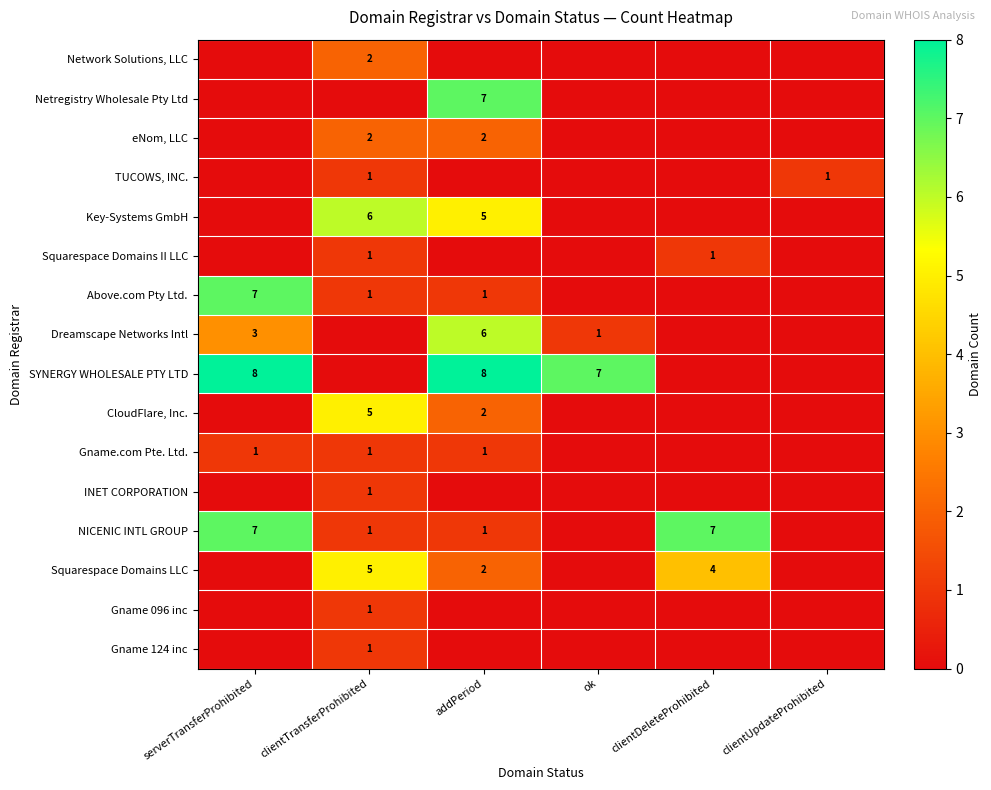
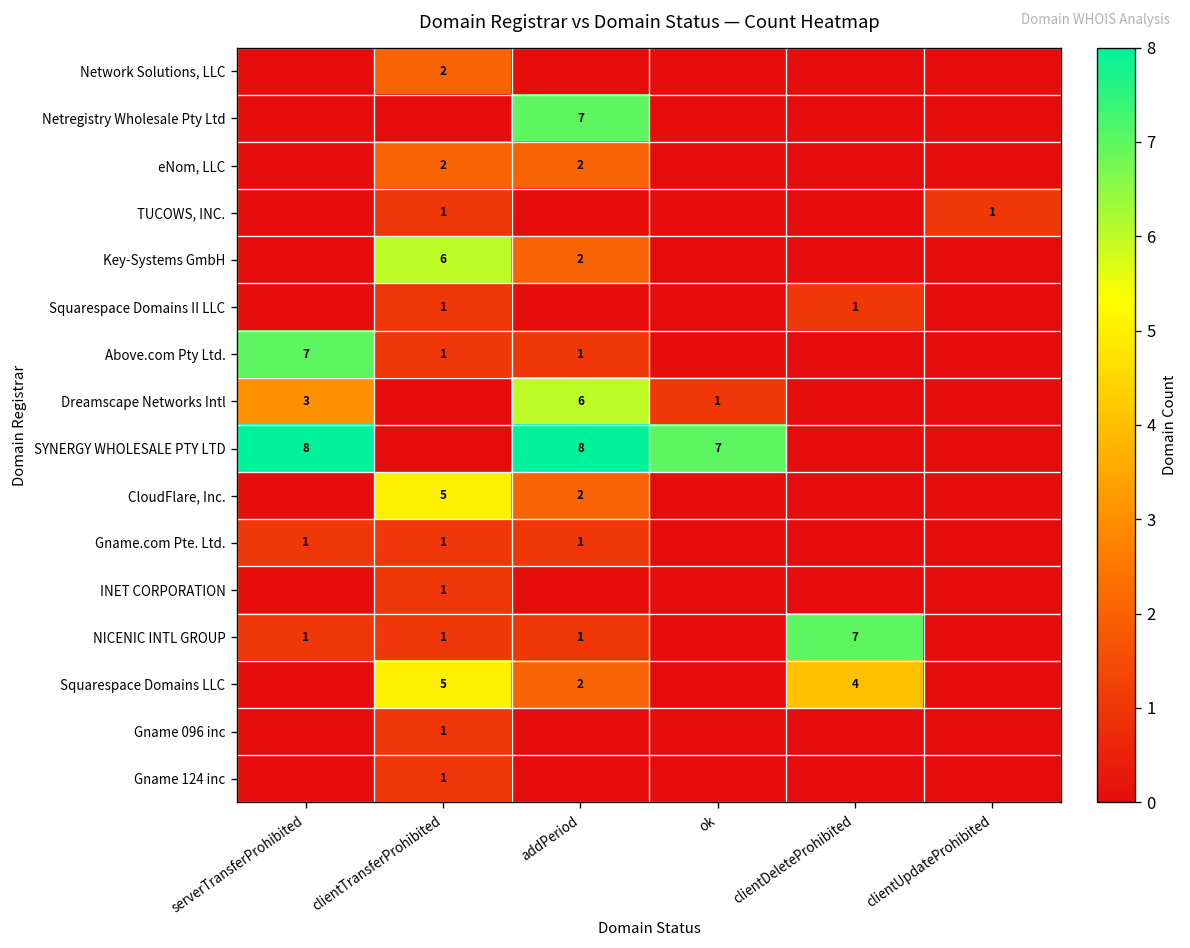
Key-Systems GmbH, addPeriod: 5 -> 2
NICENIC INTL GROUP, serverTransferProhibited: 7 -> 1
